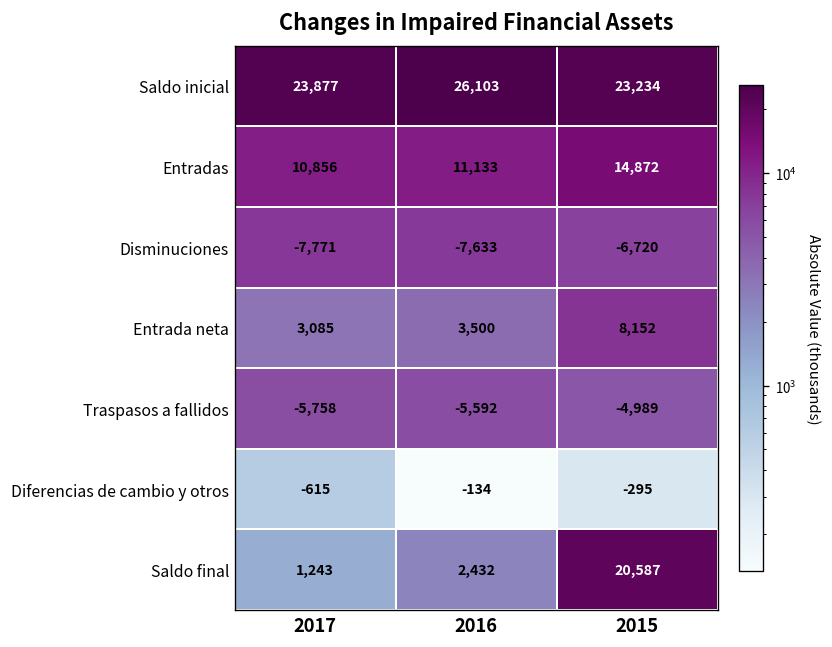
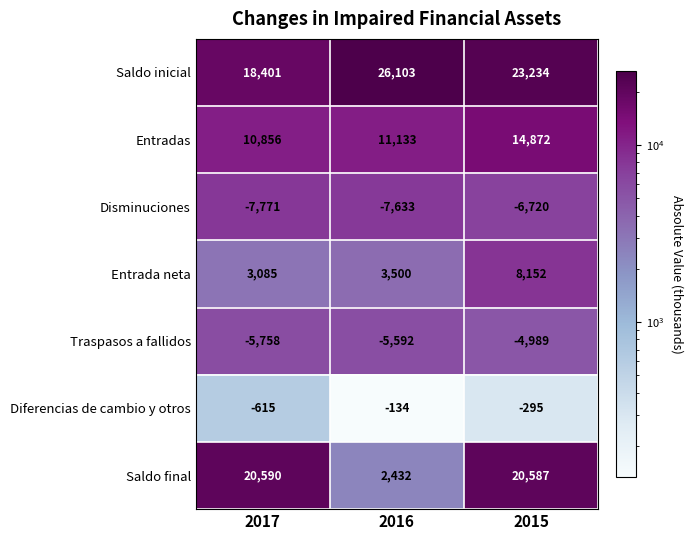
Saldo inicial, 2017: 23,877 -> 18,401
Saldo final, 2017: 1,243 -> 20,590
